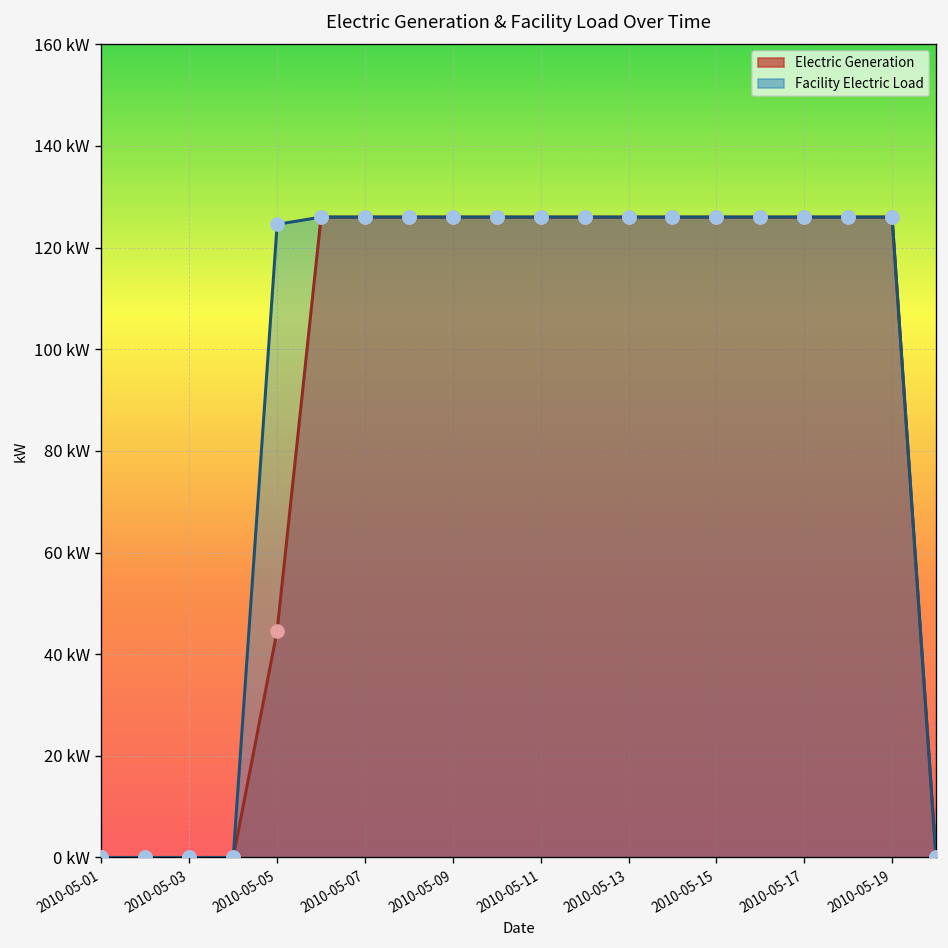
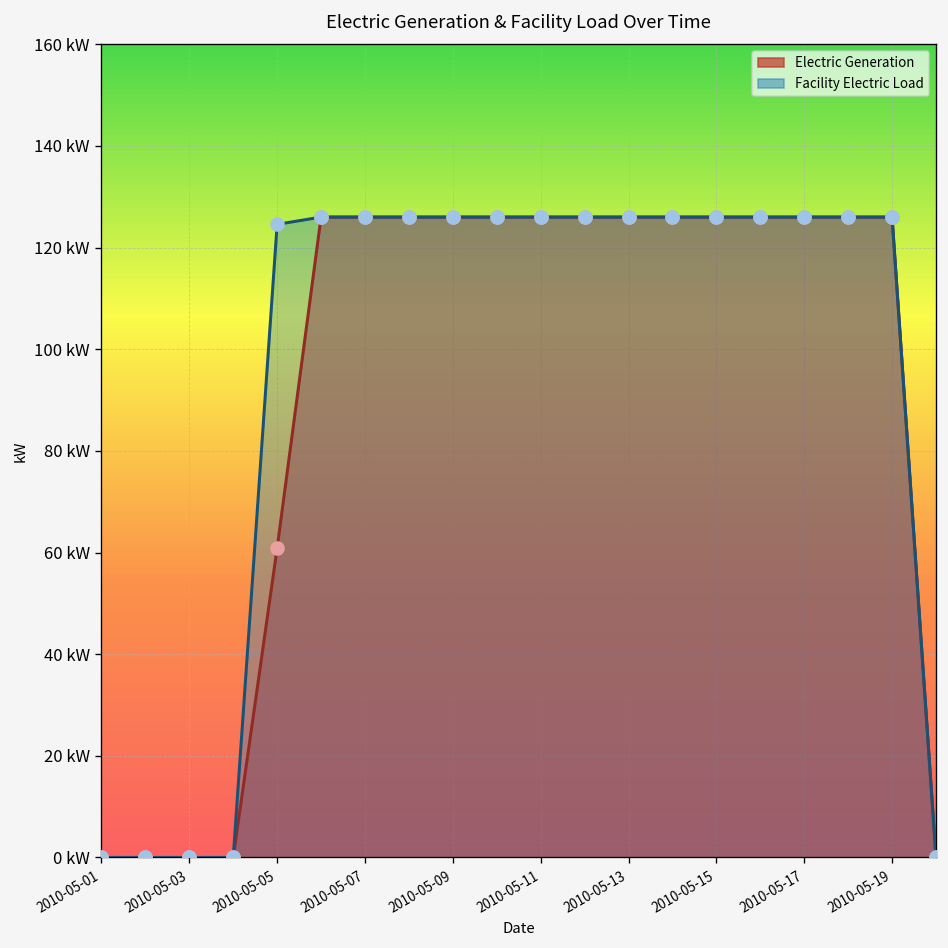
Electric Generation, 2010-05-05: 45 kW -> 61 kW
